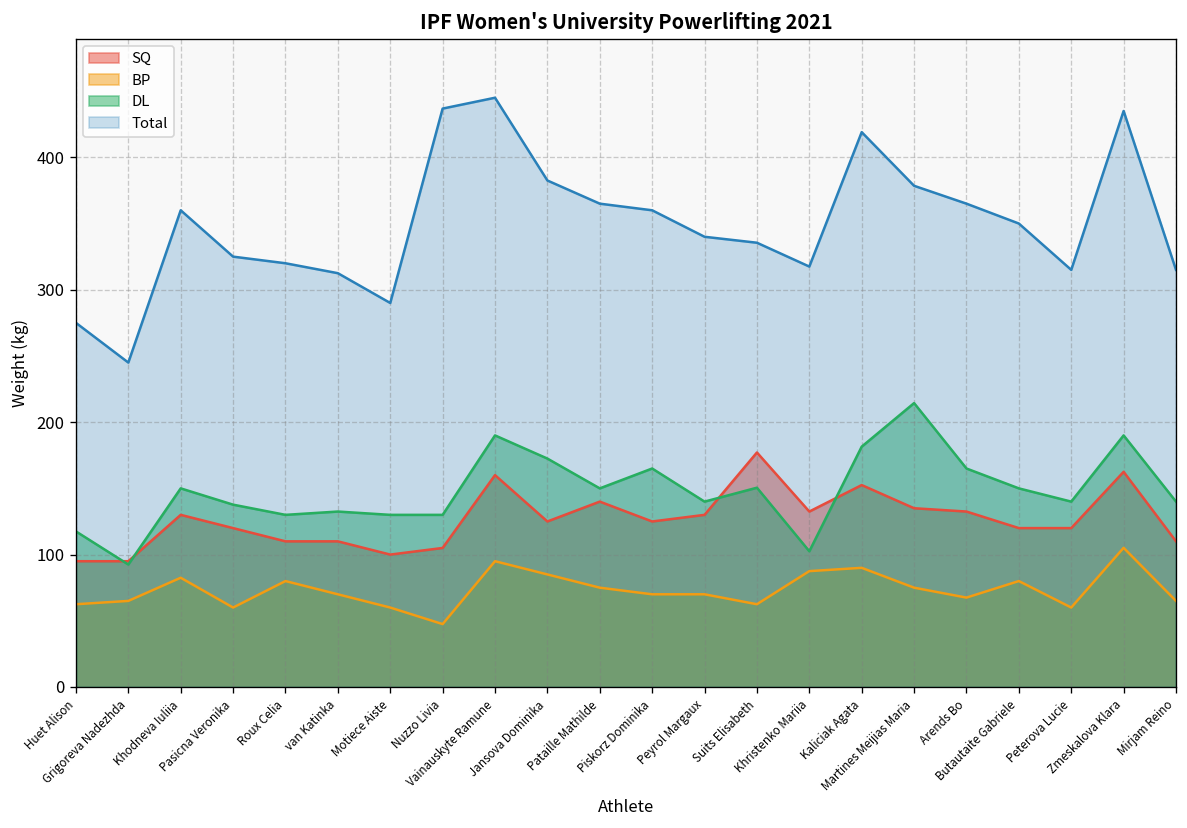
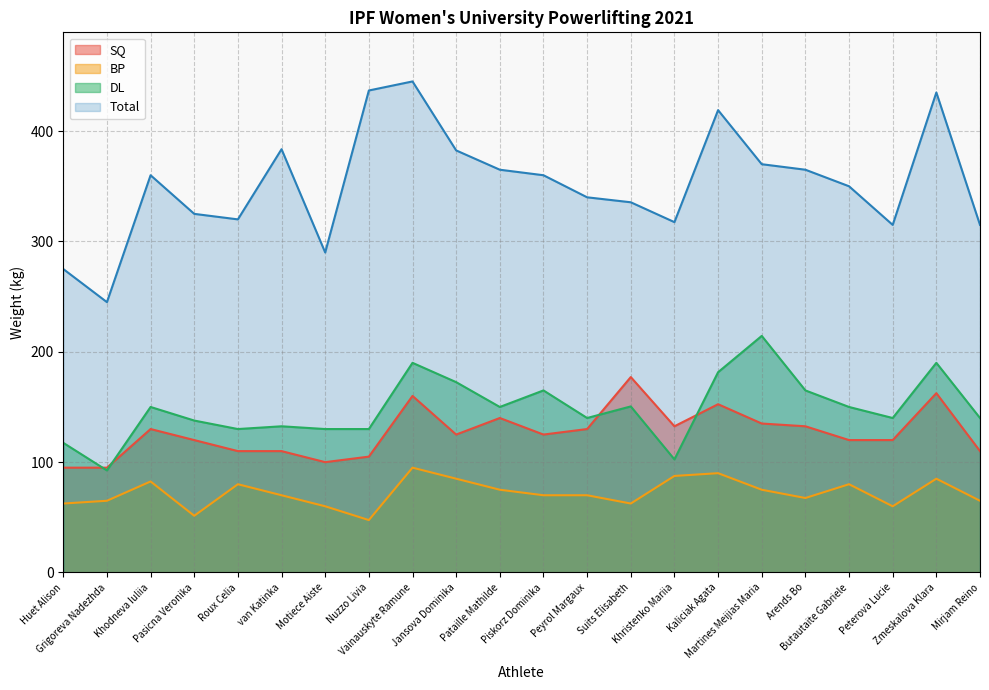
BP, Pasicna Veronika: 60 -> 51
Total, van Katinka: 313 -> 384
Total, Martines Meijias Maria: 379 -> 370
BP, Zmeskalova Klara: 105 -> 85
